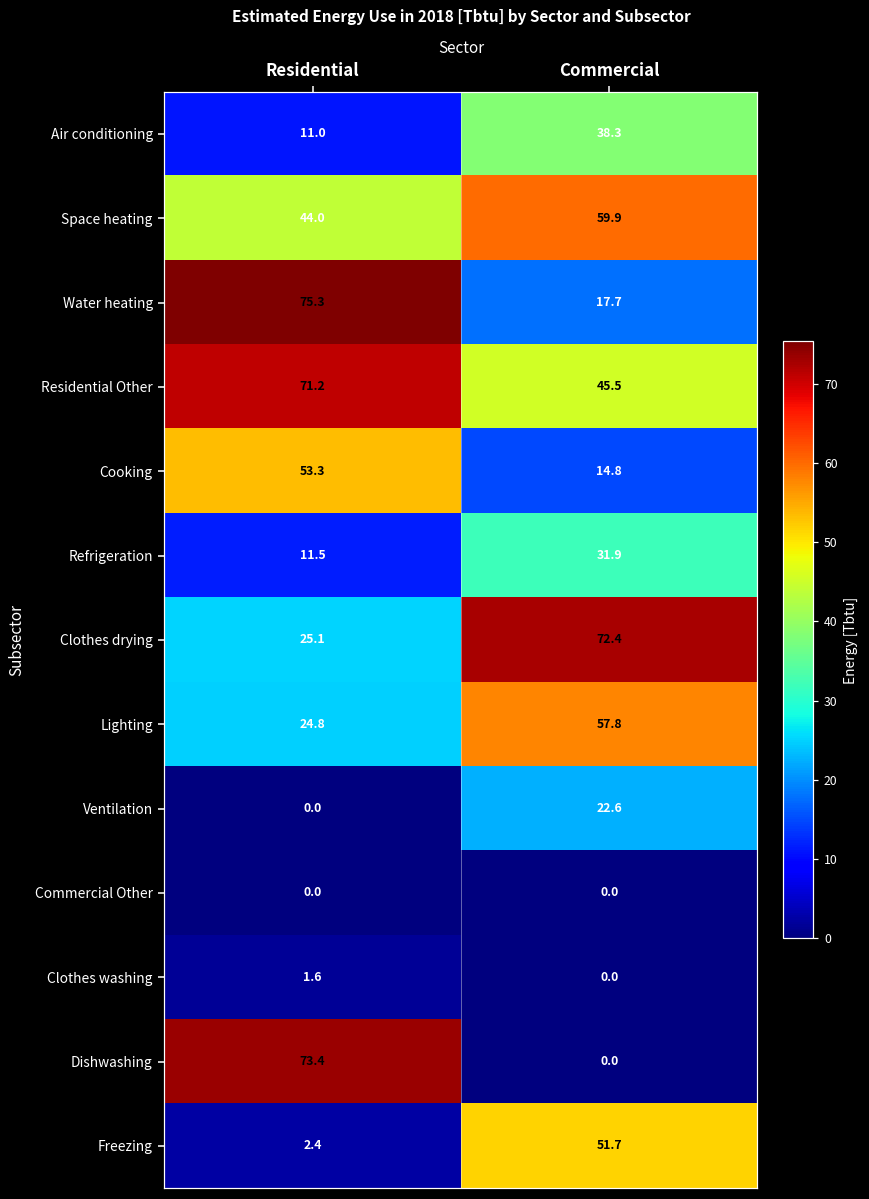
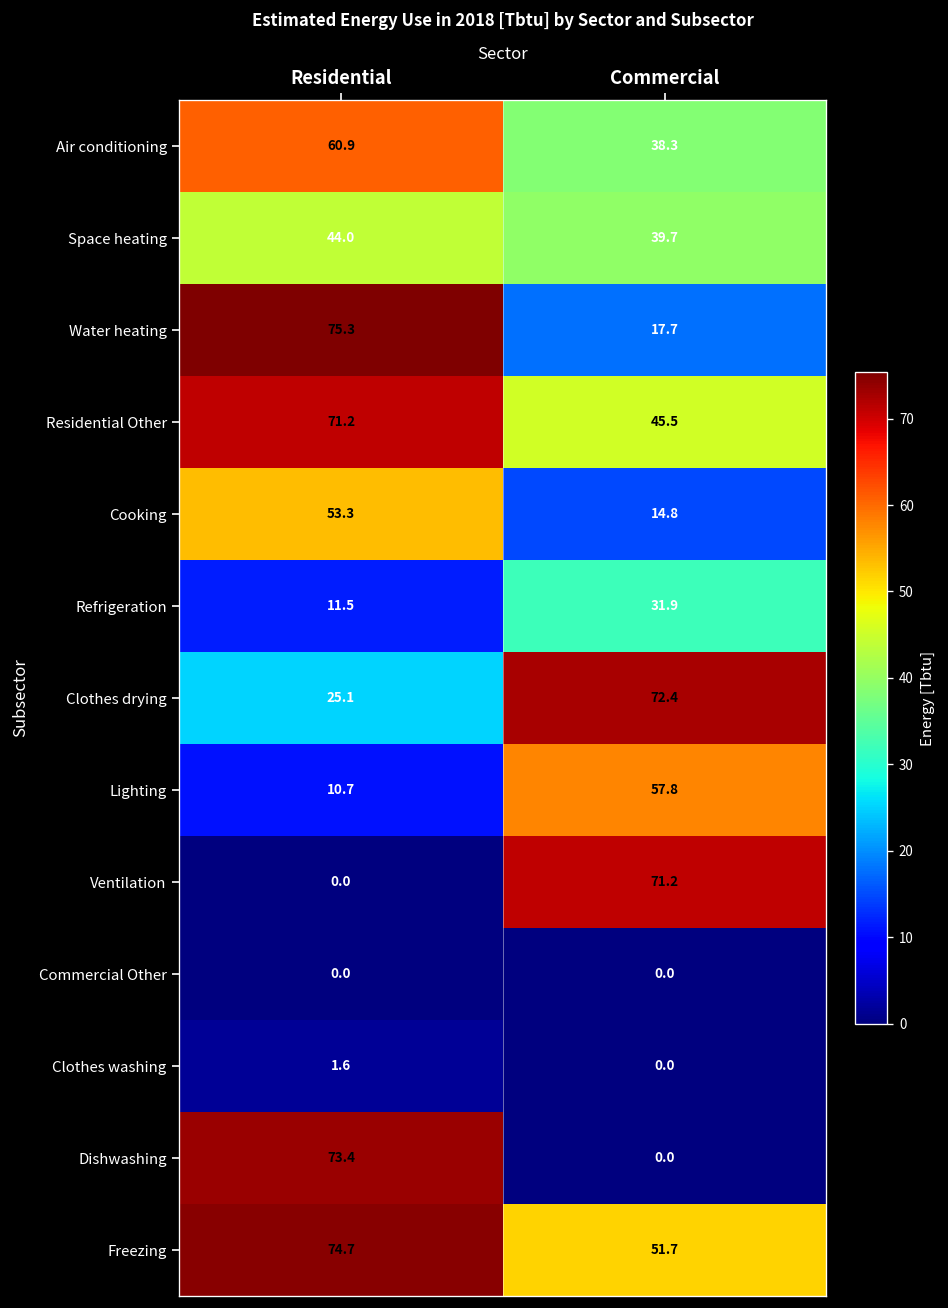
Air conditioning, Residential: 11.0 -> 60.9
Space heating, Commercial: 59.9 -> 39.7
Lighting, Residential: 24.8 -> 10.7
Ventilation, Commercial: 22.6 -> 71.2
Freezing, Residential: 2.4 -> 74.7
